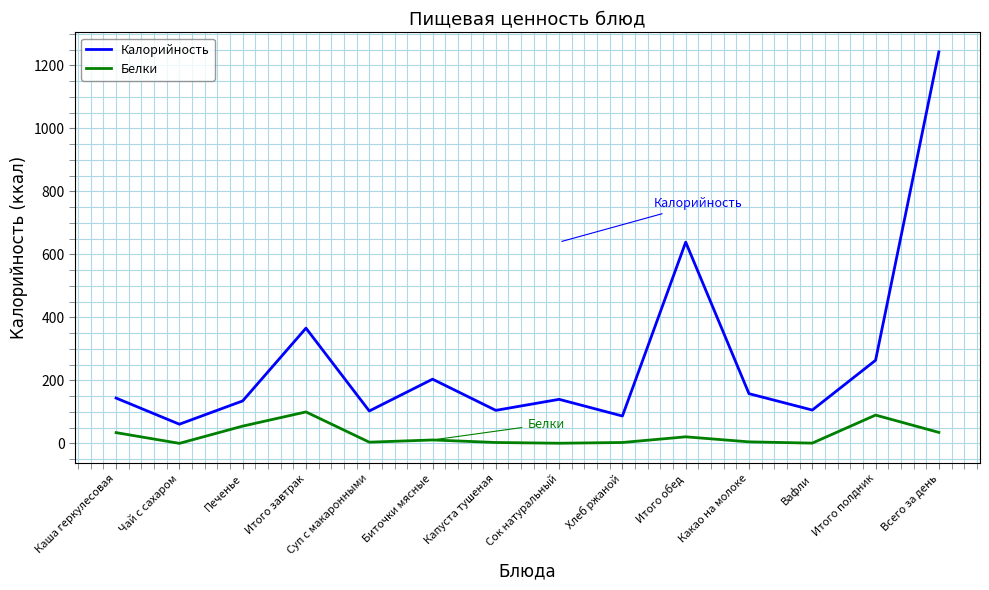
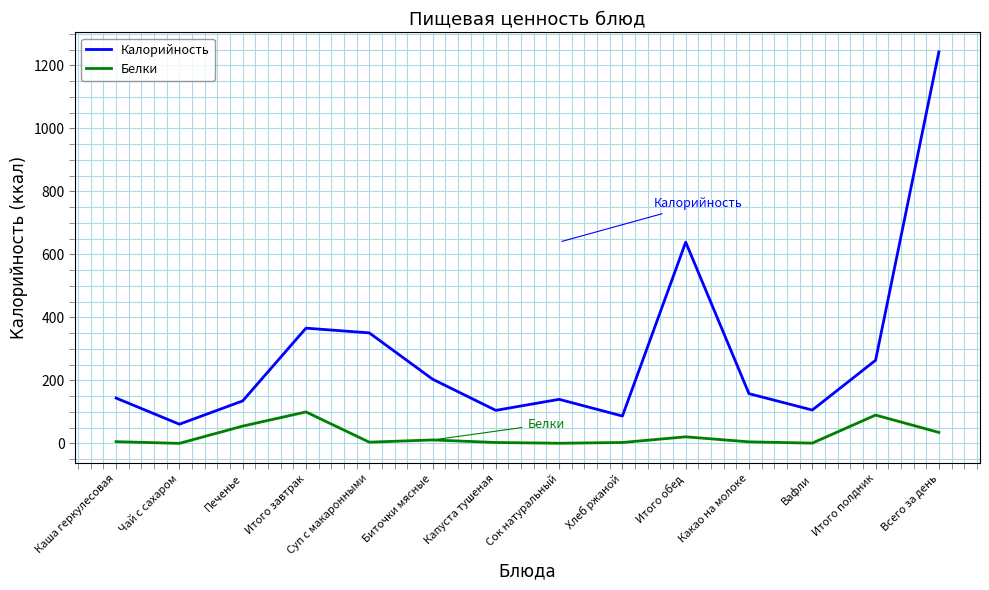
Белки, Каша геркулесовая: 30 -> 10
Калорийность, Суп с макаронными: 100 -> 350
